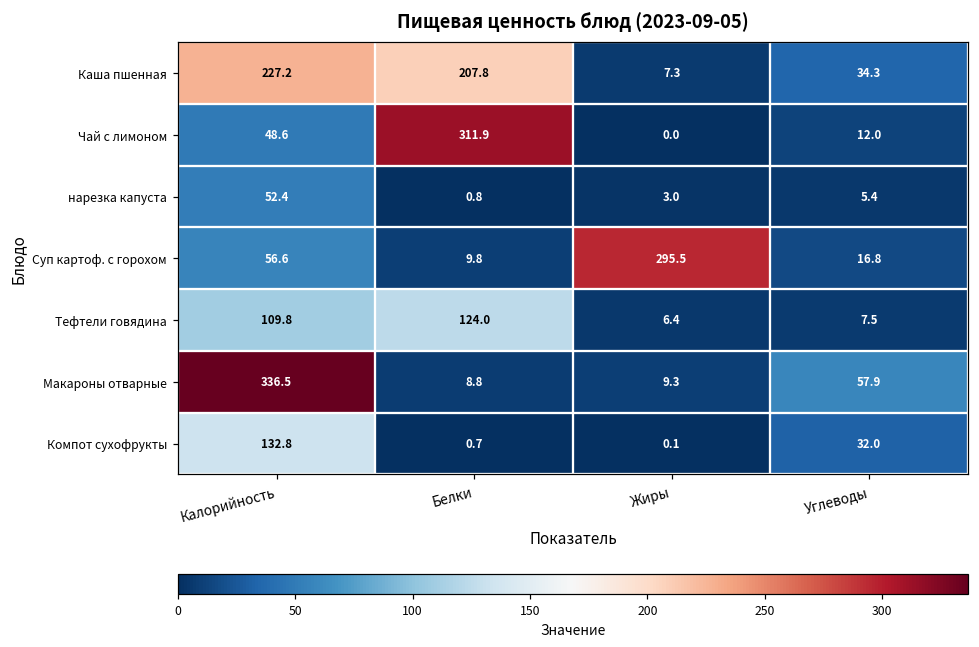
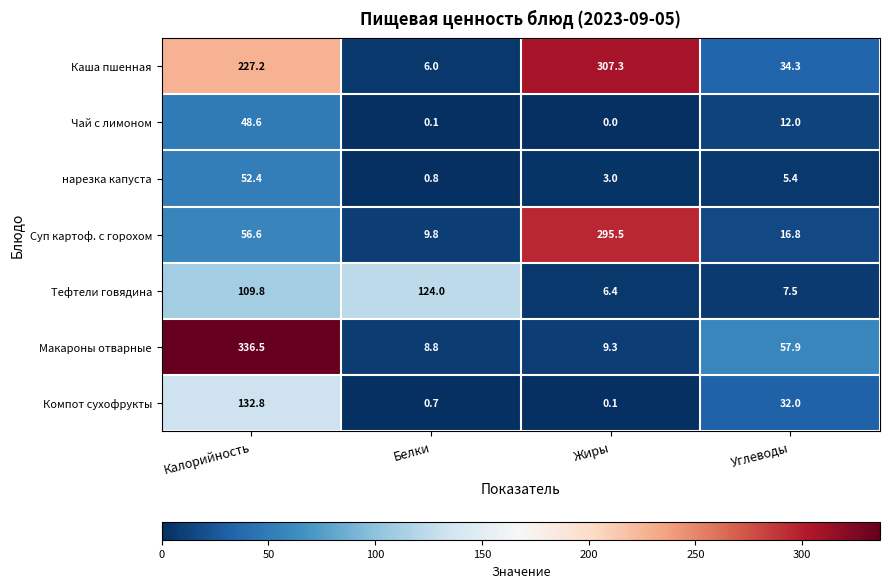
Каша пшенная, Белки: 207.8 -> 6.0
Каша пшенная, Жиры: 7.3 -> 307.3
Чай с лимоном, Белки: 311.9 -> 0.1
